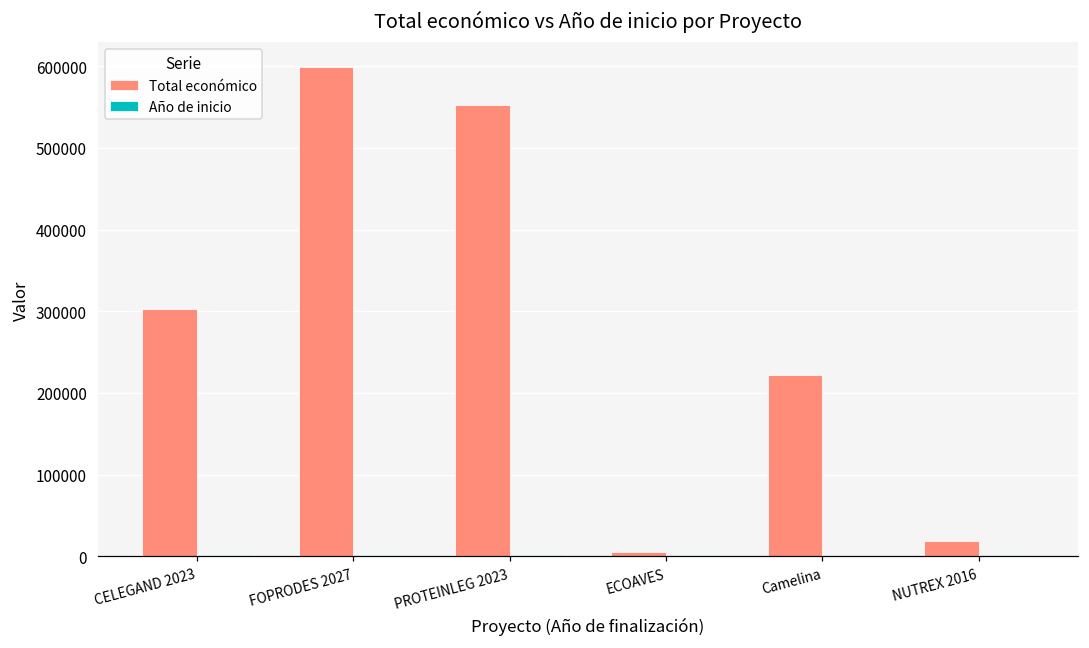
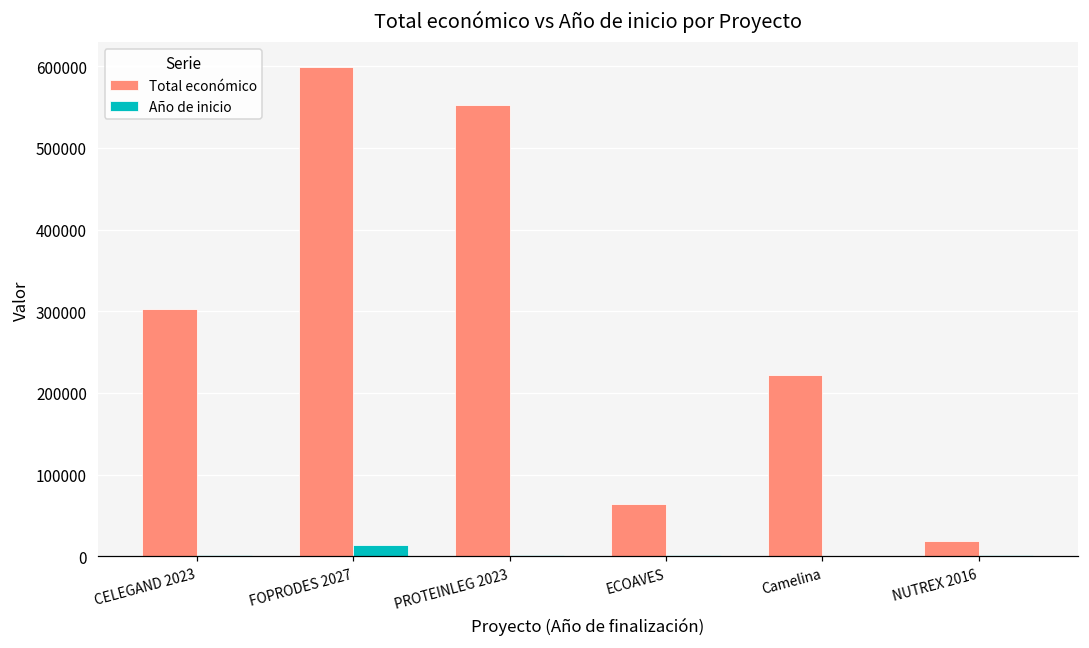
Año de inicio, FOPRODES 2027: 0 -> 10000
Total económico, ECOAVES: 10000 -> 60000
